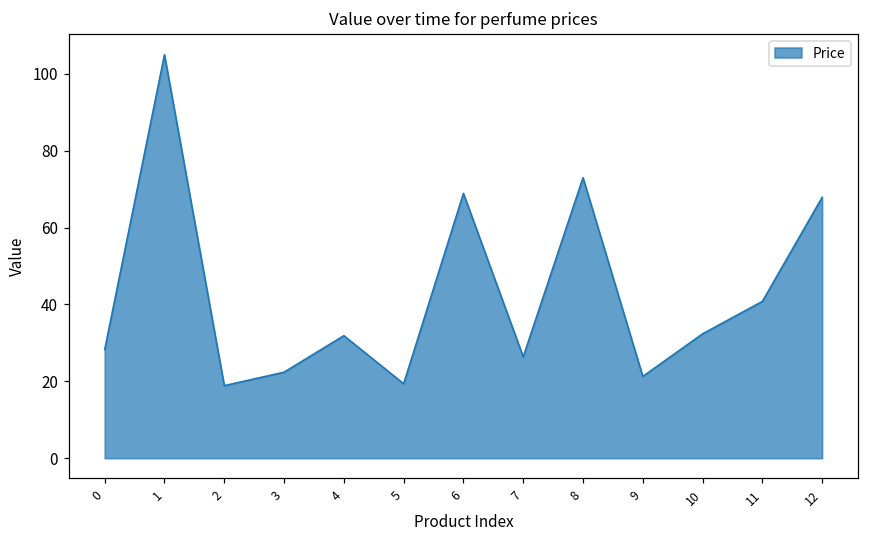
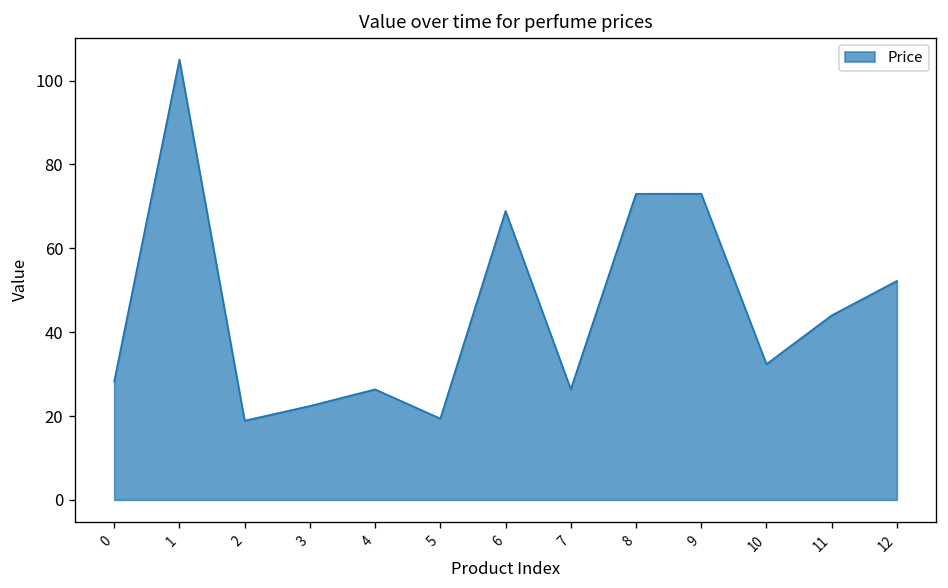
4: 32 -> 26
9: 21 -> 73
11: 41 -> 44
12: 68 -> 52
